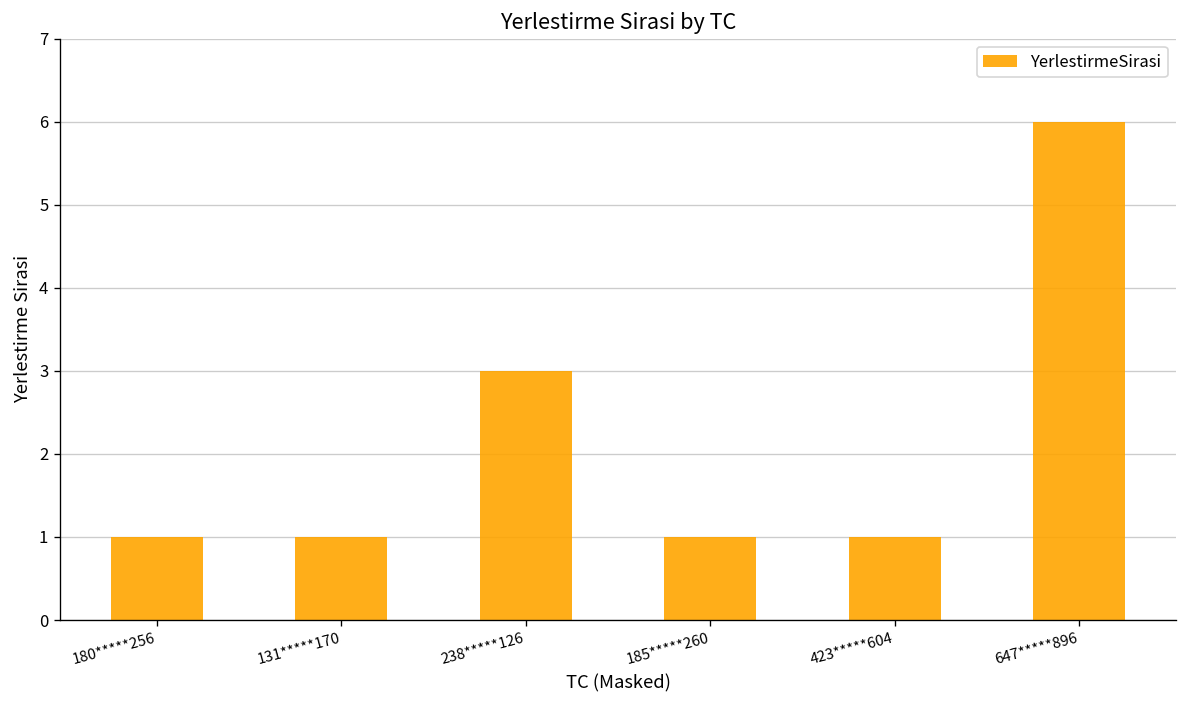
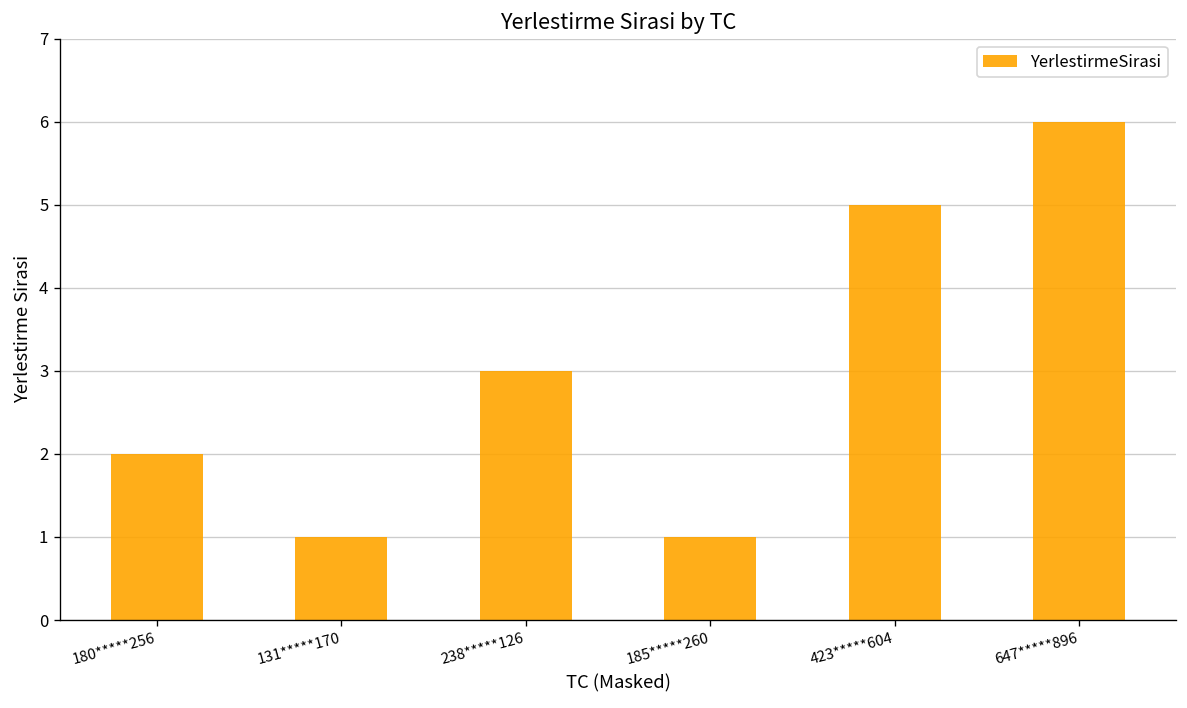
180*****256: 1 -> 2
423*****604: 1 -> 5
